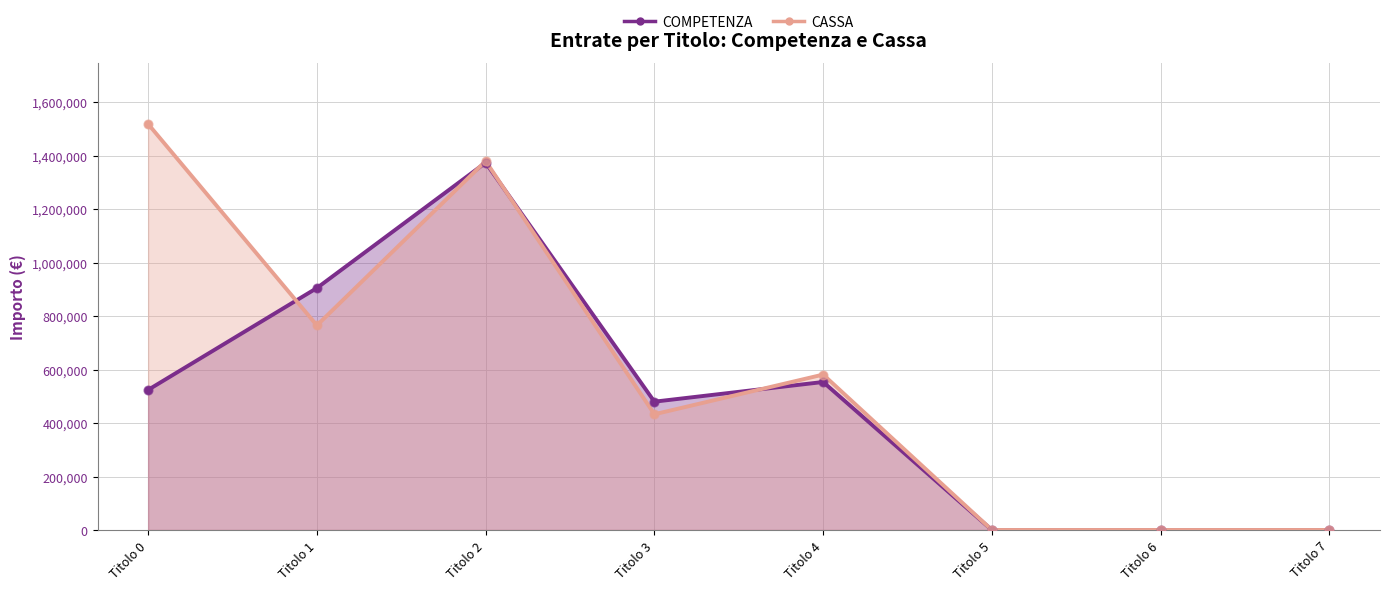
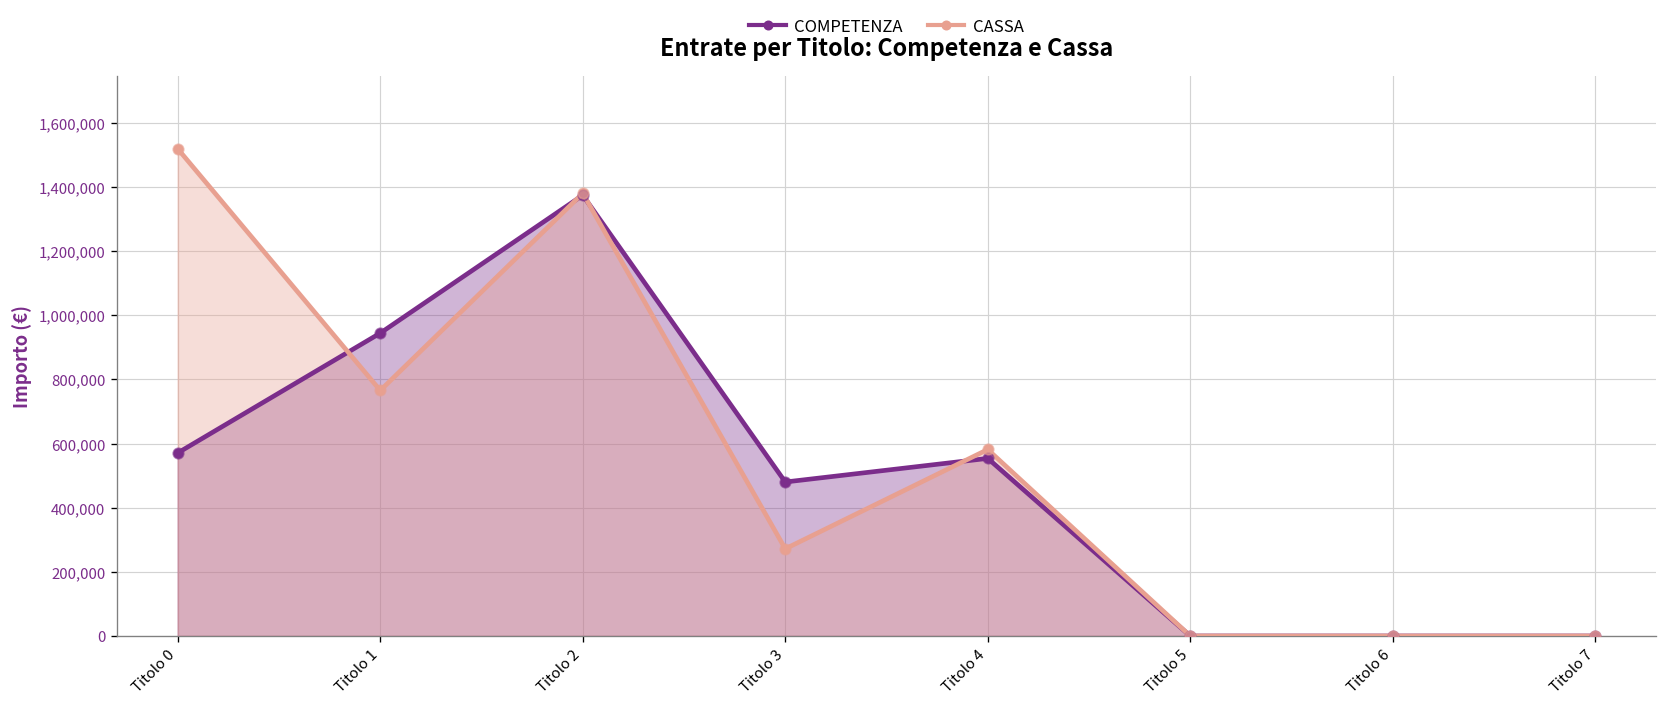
COMPETENZA, Titolo 0: 520,000 -> 570,000
COMPETENZA, Titolo 1: 910,000 -> 940,000
CASSA, Titolo 3: 430,000 -> 270,000
